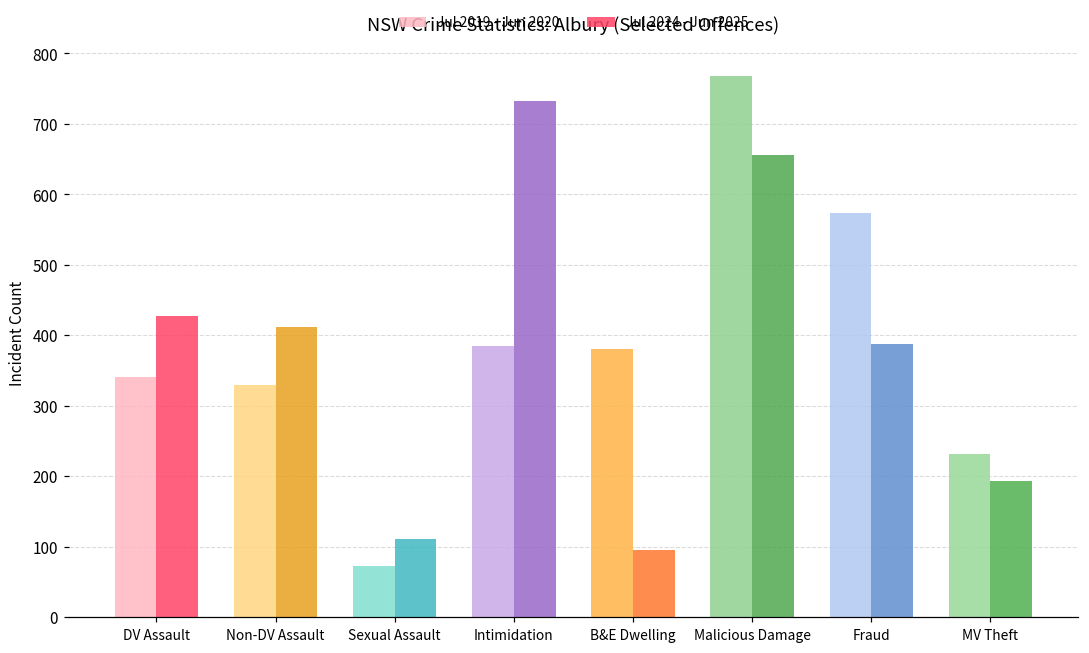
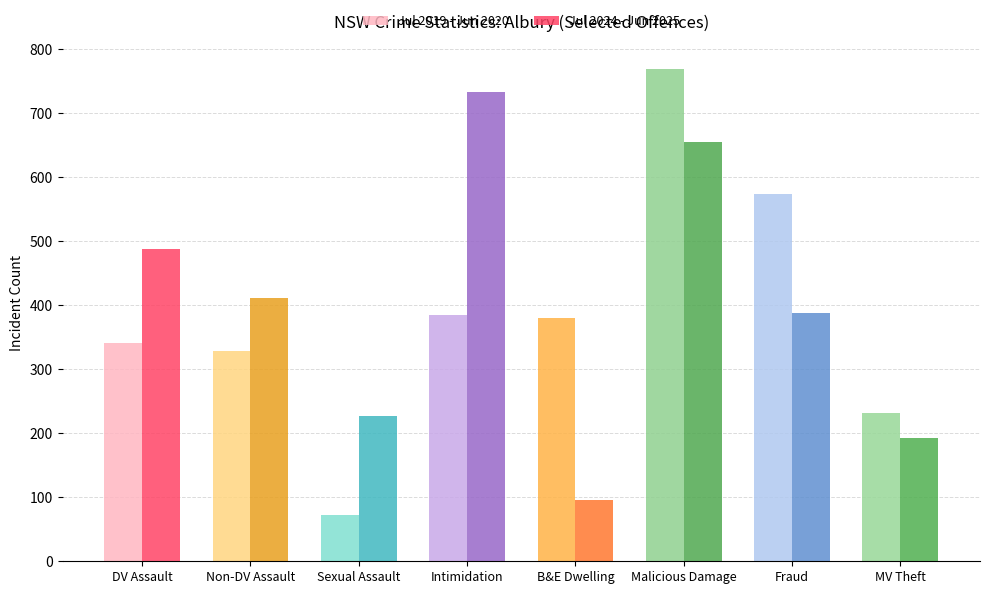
Jul 2024 - Jun 2025, DV Assault: 430 -> 490
Jul 2024 - Jun 2025, Sexual Assault: 110 -> 230
